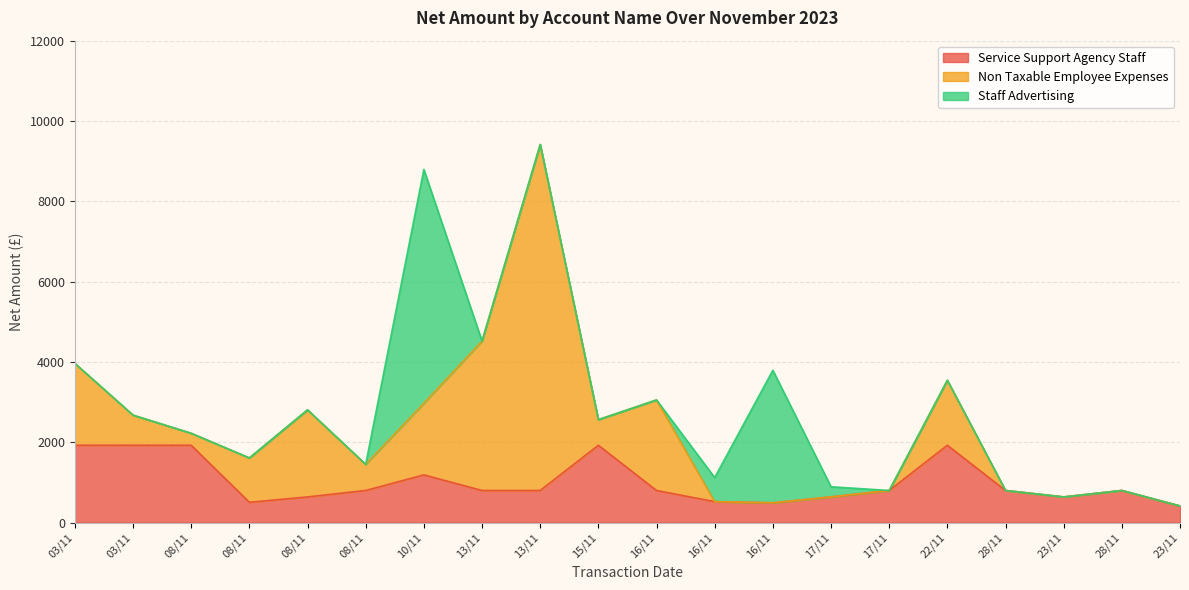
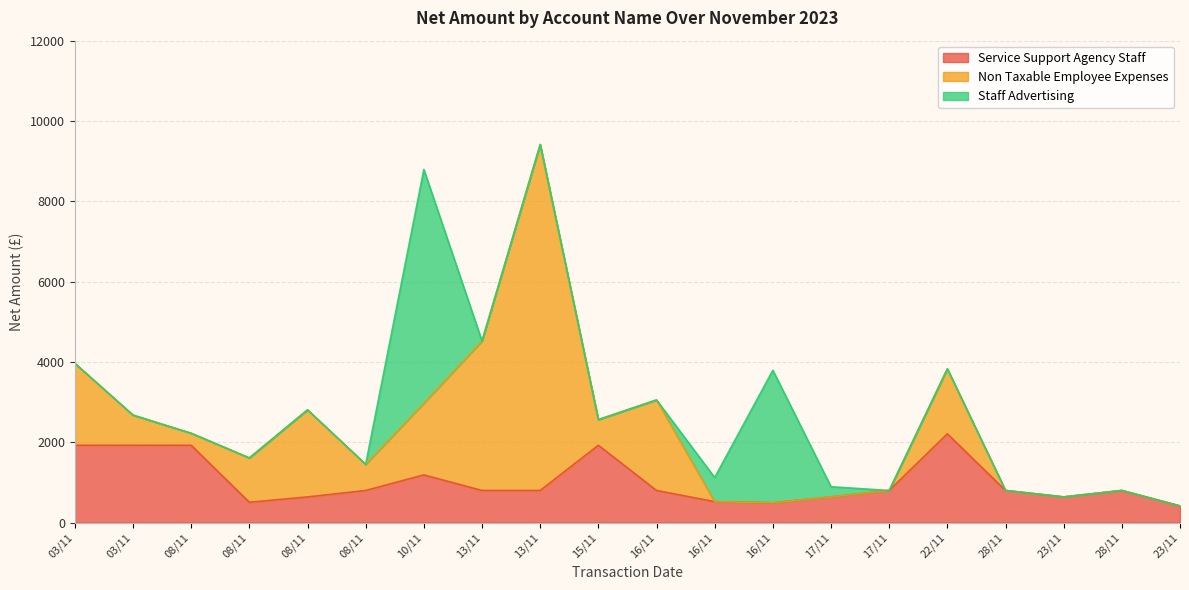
Service Support Agency Staff, 22/11: 1900 -> 2200
